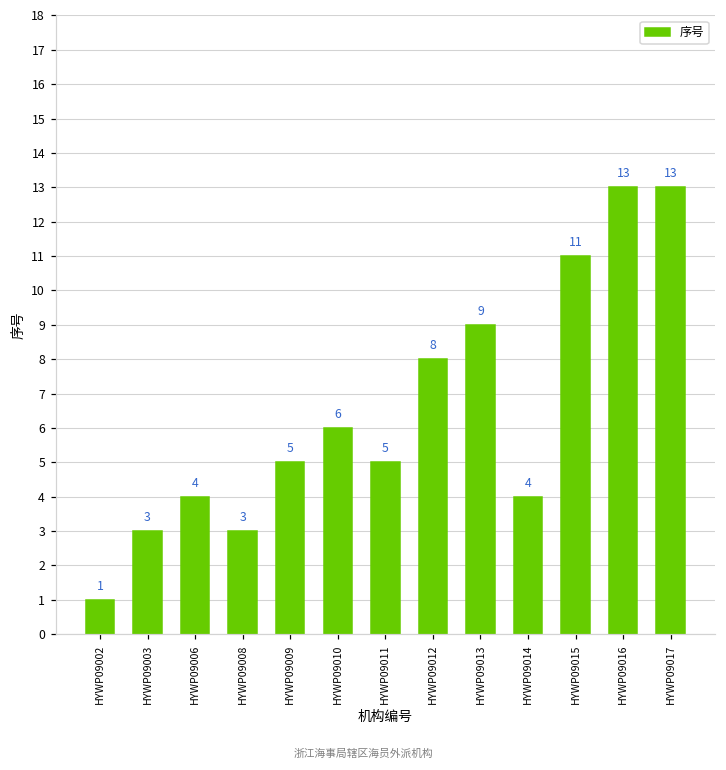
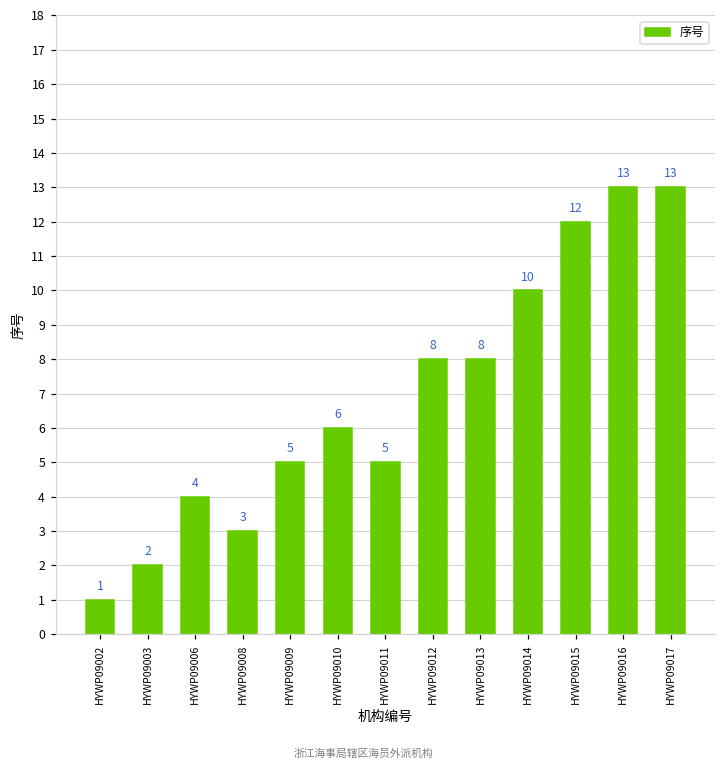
HYWP09003: 3 -> 2
HYWP09013: 9 -> 8
HYWP09014: 4 -> 10
HYWP09015: 11 -> 12
